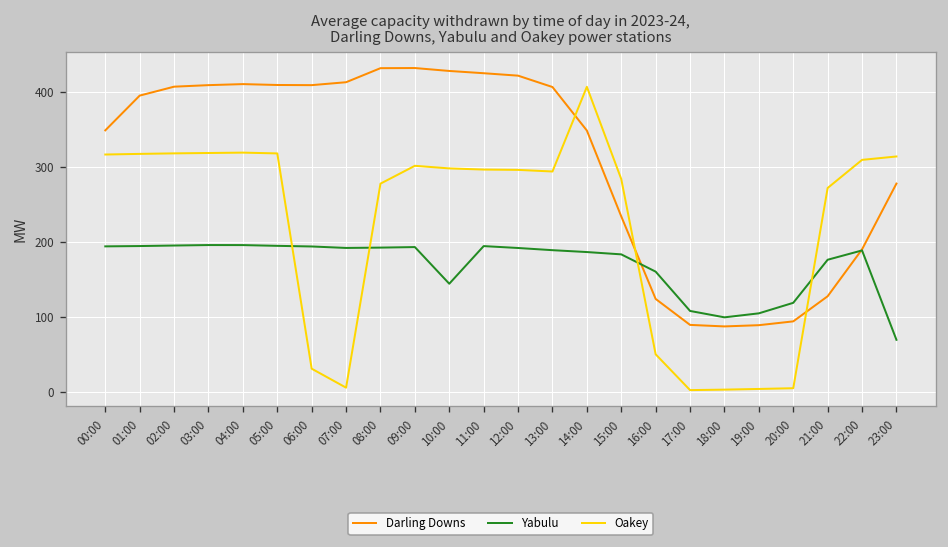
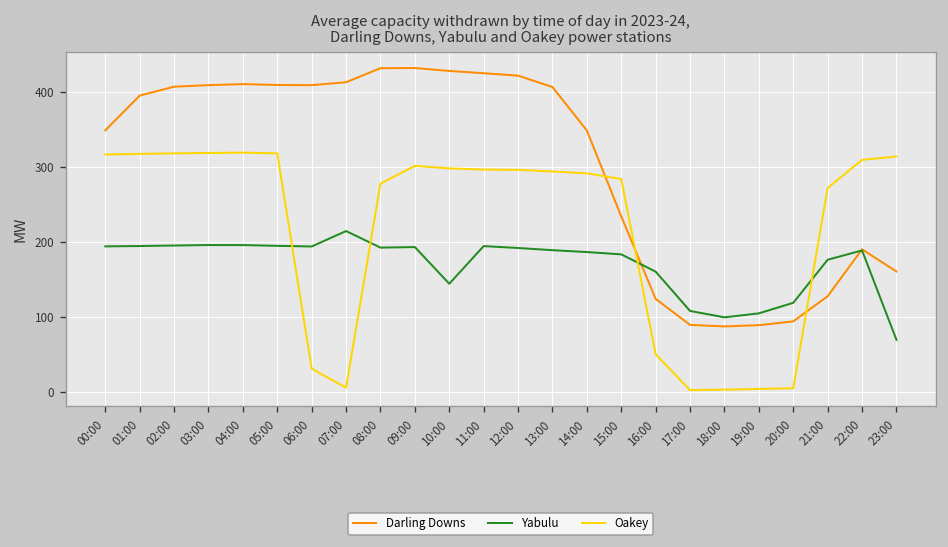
Yabulu, 07:00: 190 -> 210
Oakey, 14:00: 410 -> 290
Darling Downs, 23:00: 280 -> 160
